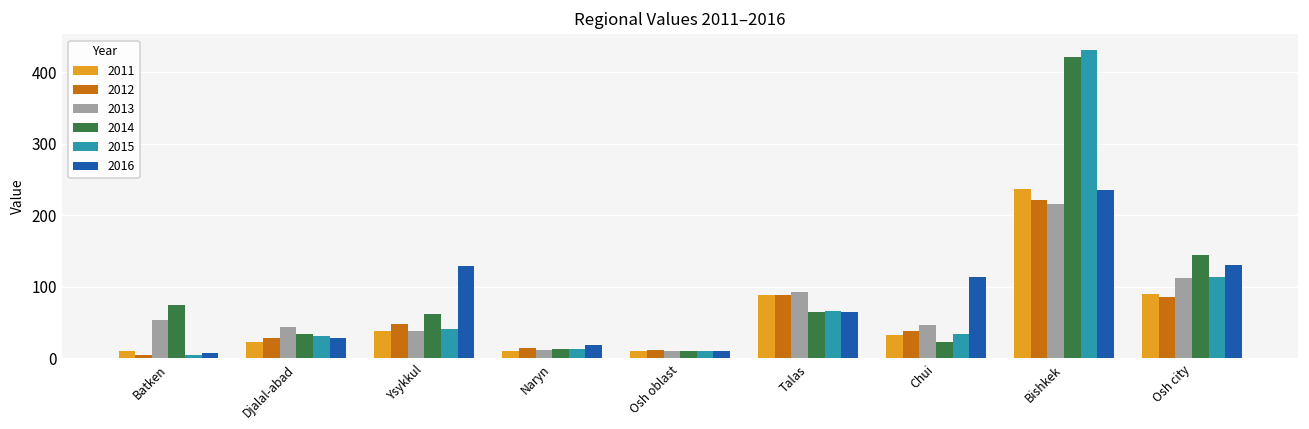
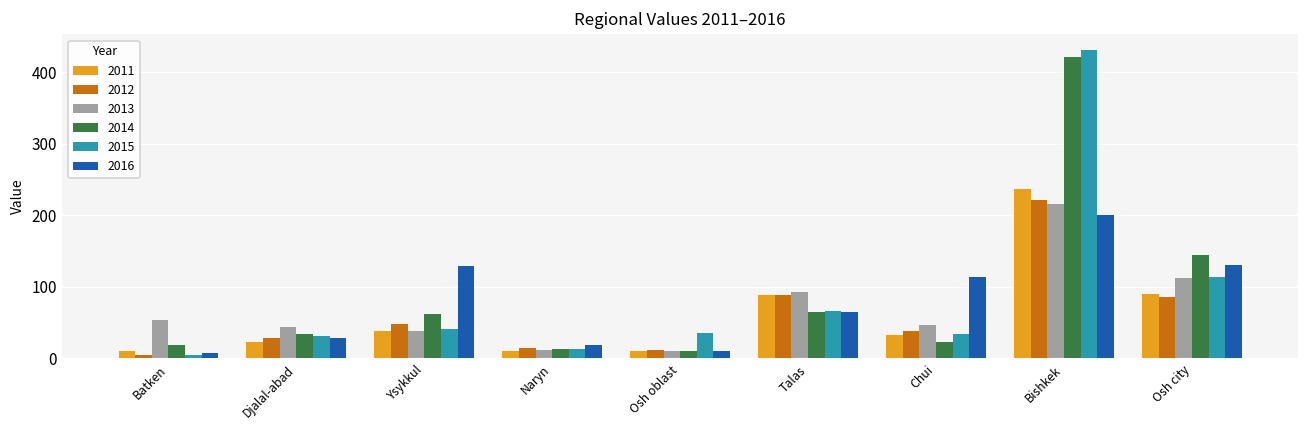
2014, Batken: 70 -> 20
2015, Osh oblast: 10 -> 40
2016, Bishkek: 240 -> 200
